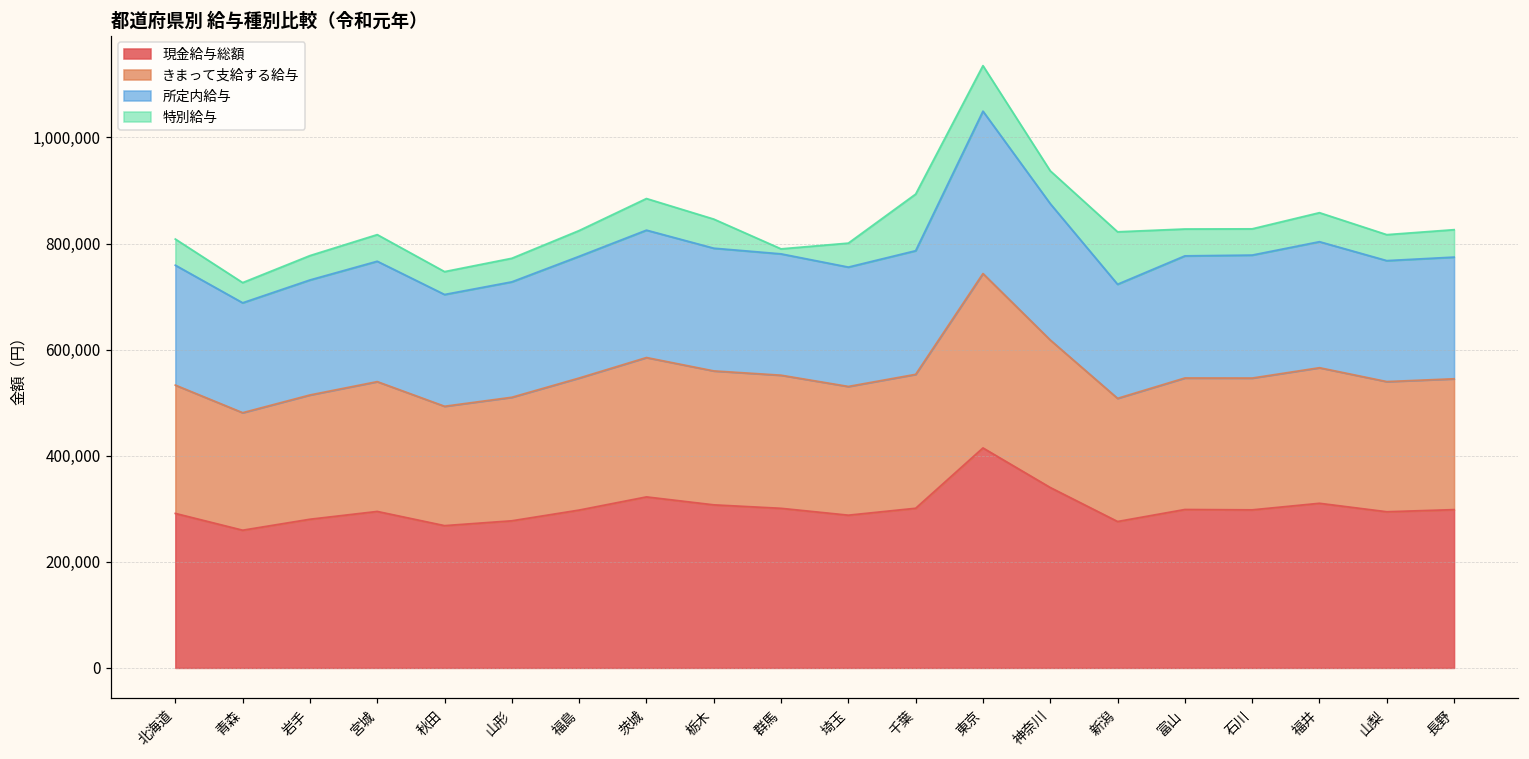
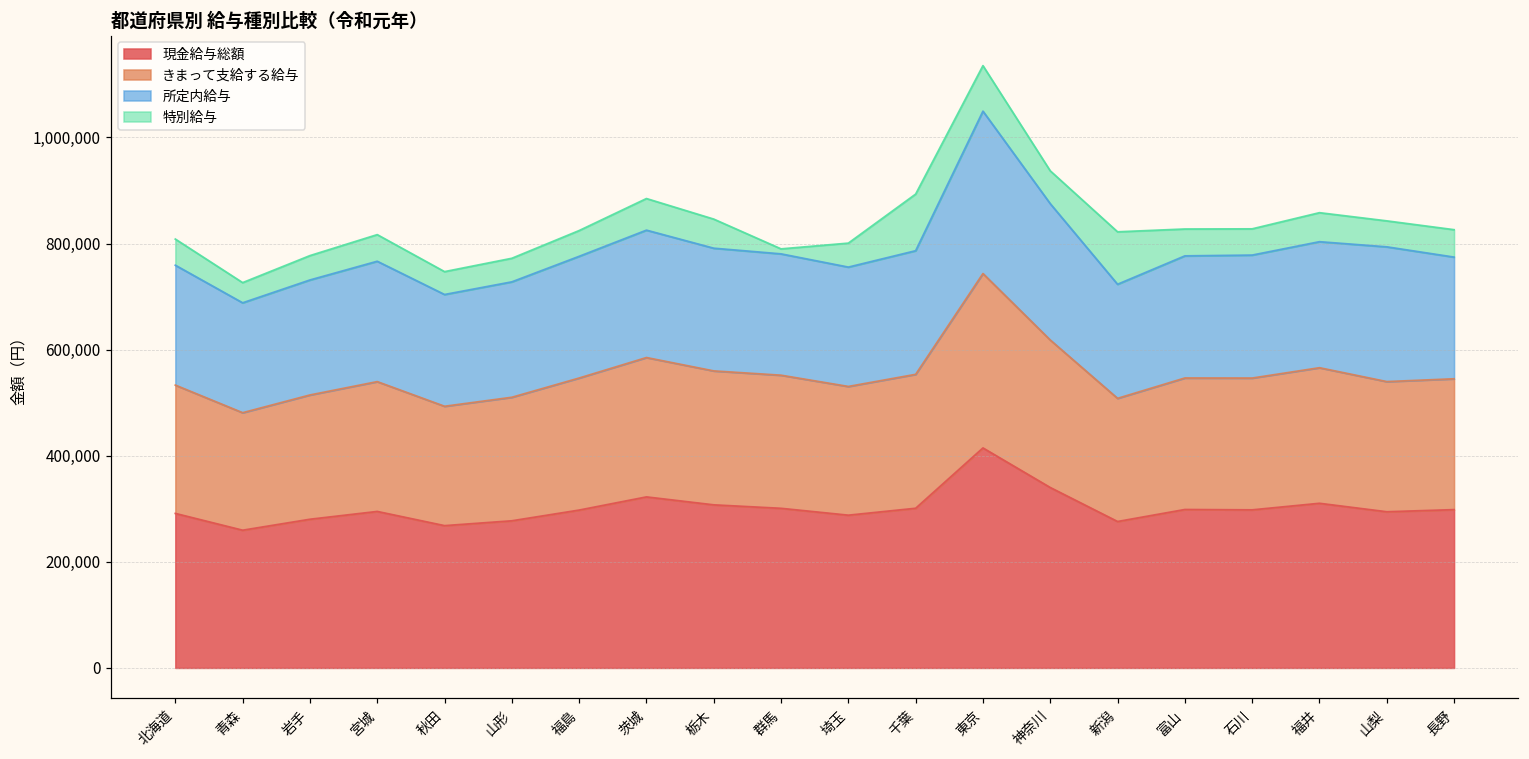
所定内給与, 山梨: 230,000 -> 250,000
